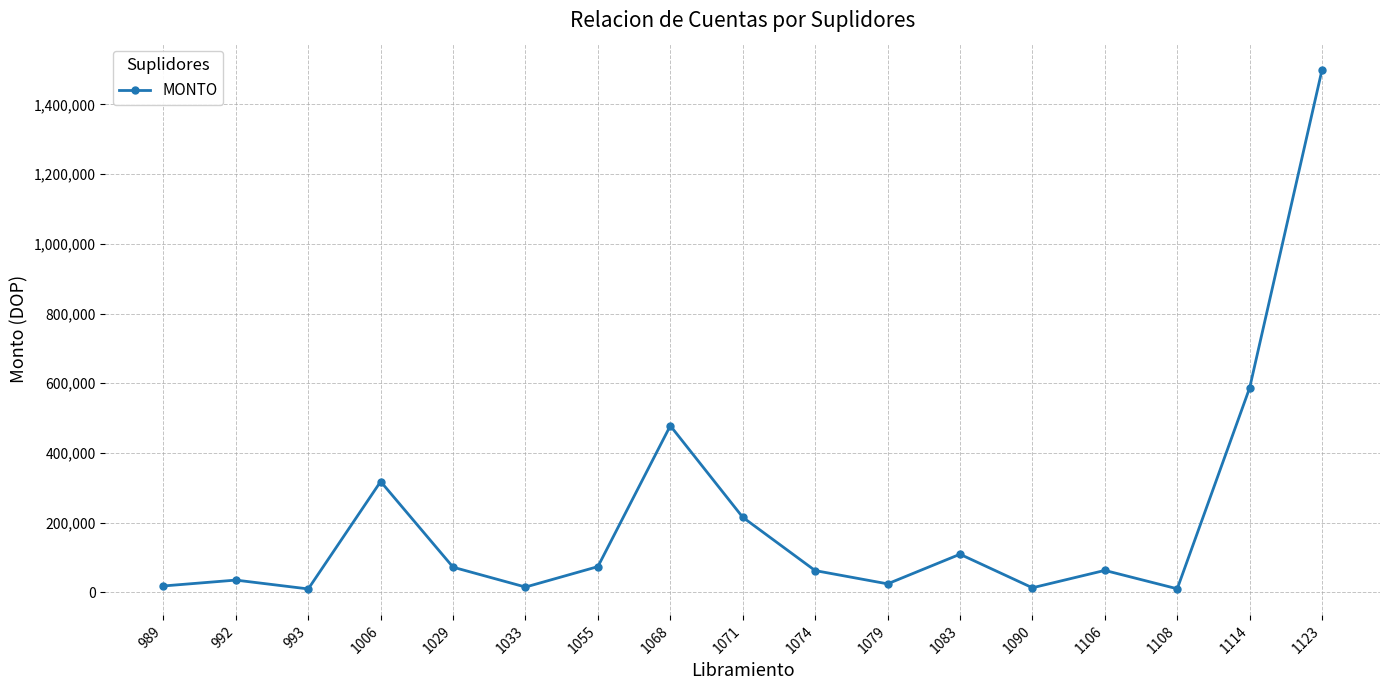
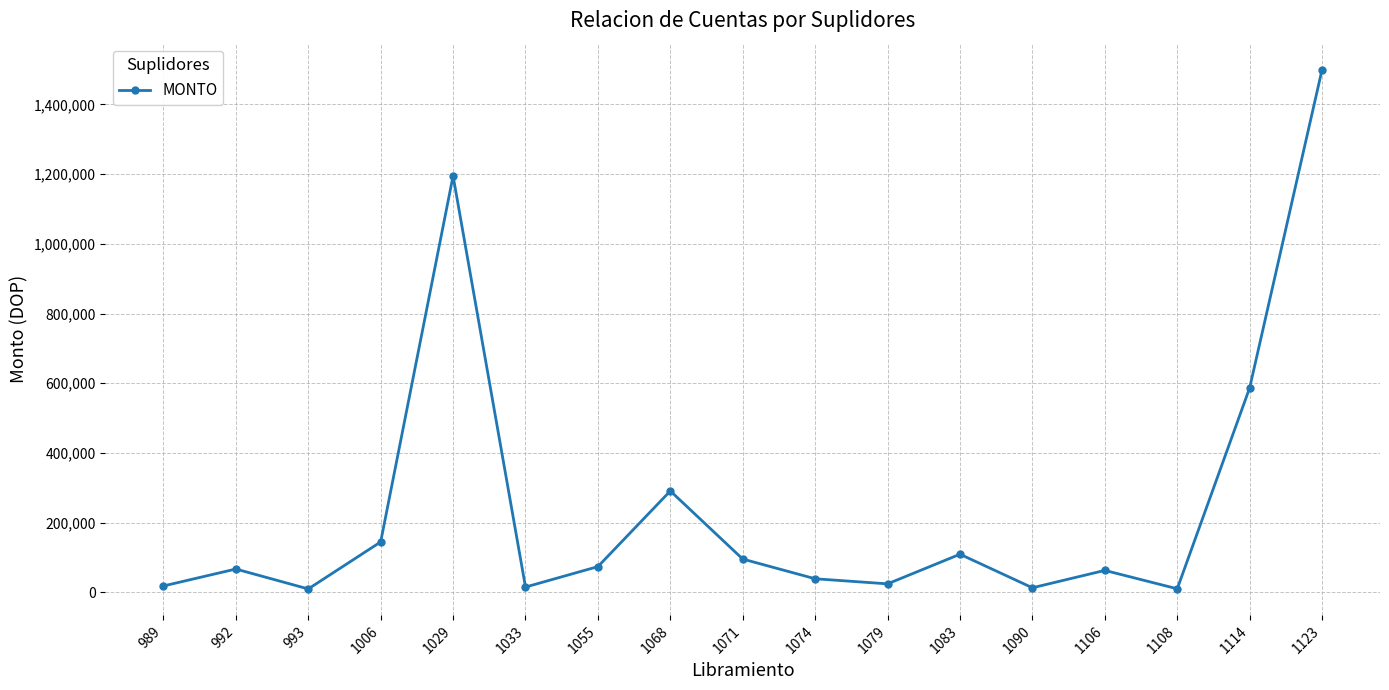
992: 40,000 -> 70,000
1006: 320,000 -> 140,000
1029: 70,000 -> 1,190,000
1068: 480,000 -> 290,000
1071: 220,000 -> 100,000
1074: 60,000 -> 40,000
